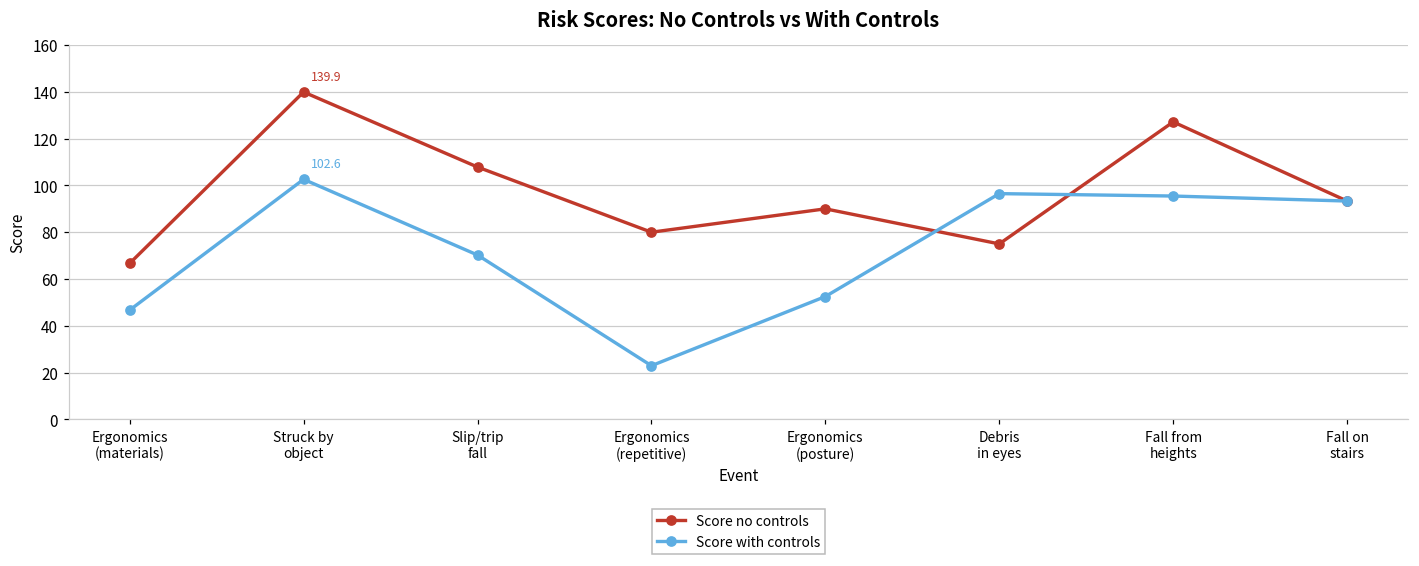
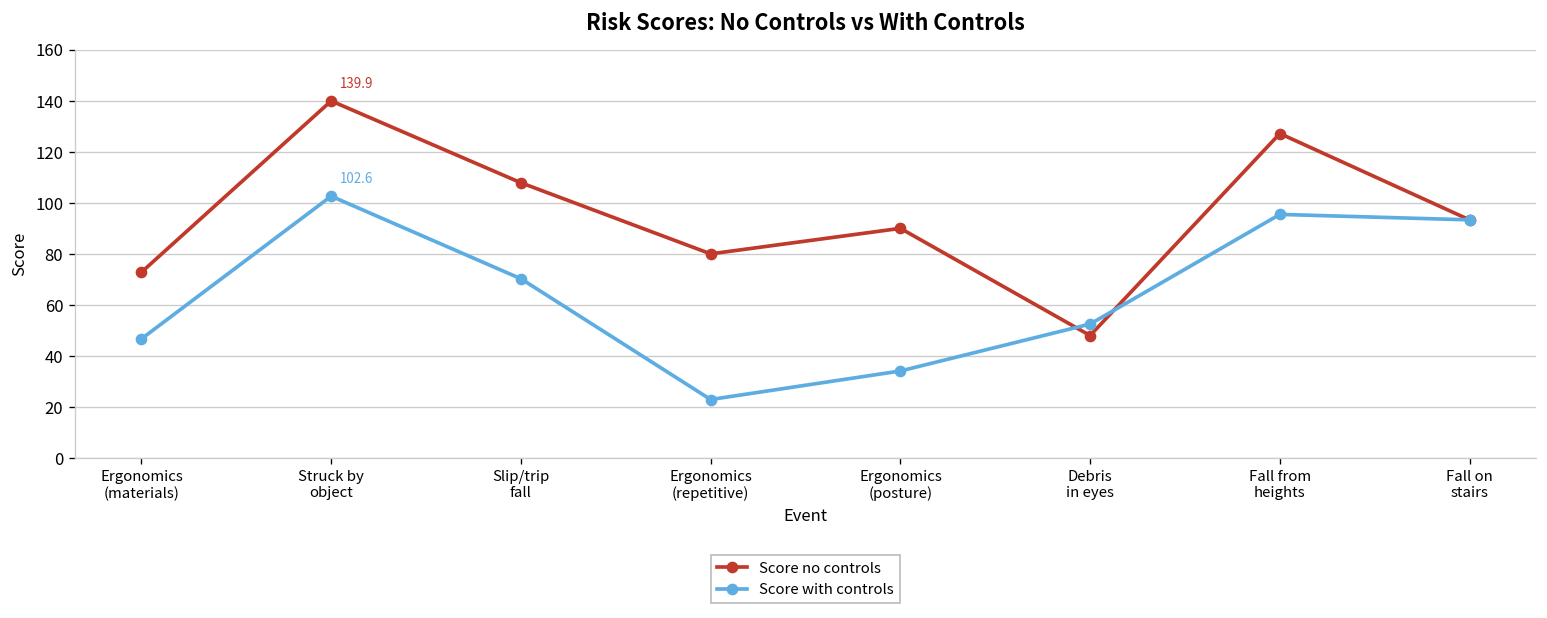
Score no controls, Ergonomics (materials): 67 -> 73
Score with controls, Ergonomics (posture): 53 -> 34
Score no controls, Debris in eyes: 75 -> 48
Score with controls, Debris in eyes: 97 -> 53
